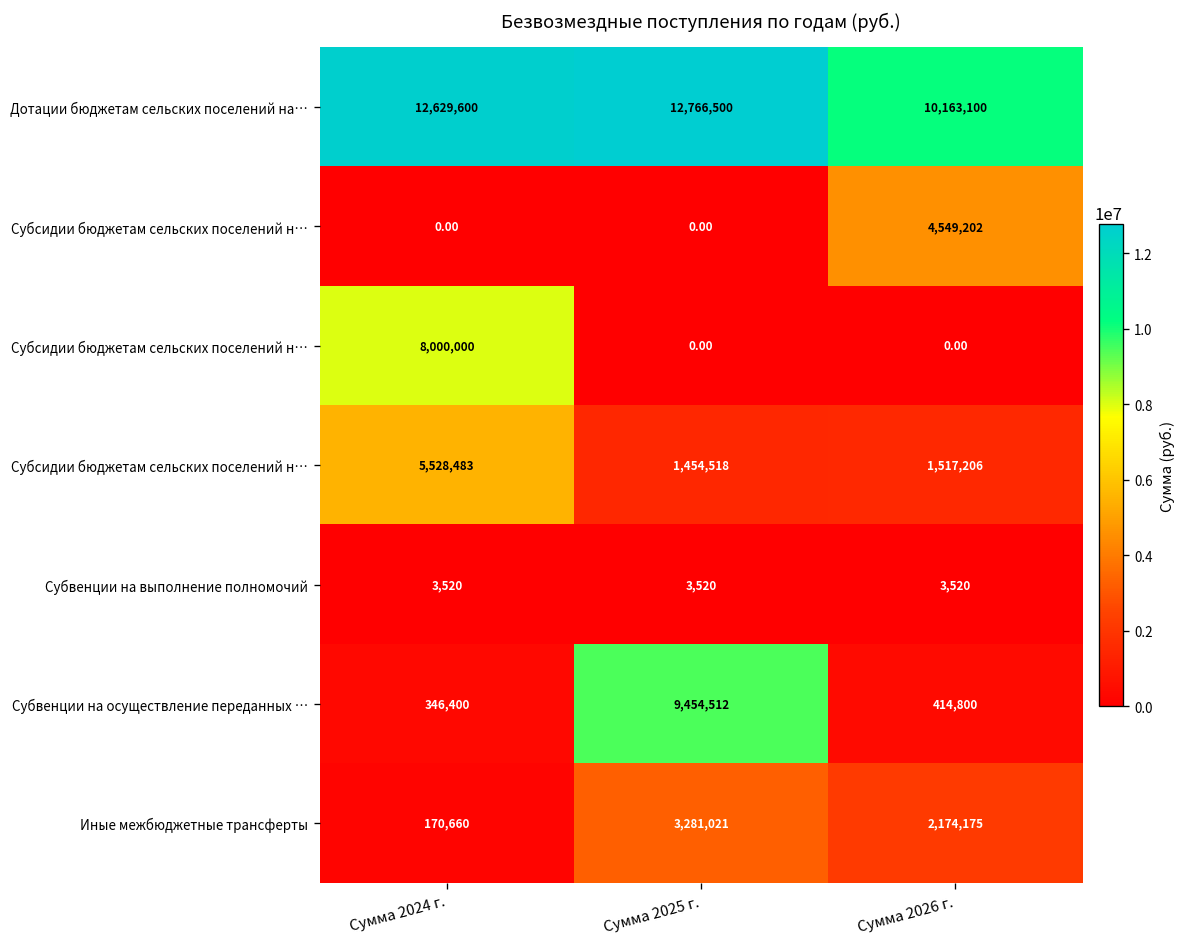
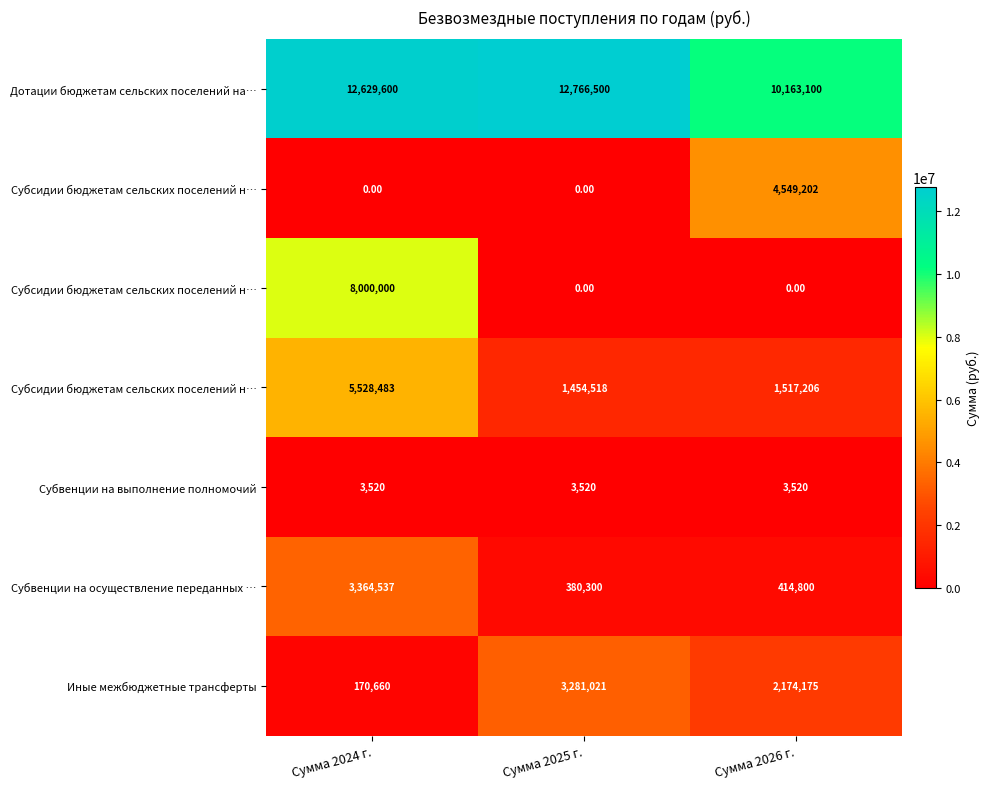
Субвенции на осуществление переданных …, Сумма 2024 г.: 346,400 -> 3,364,537
Субвенции на осуществление переданных …, Сумма 2025 г.: 9,454,512 -> 380,300
